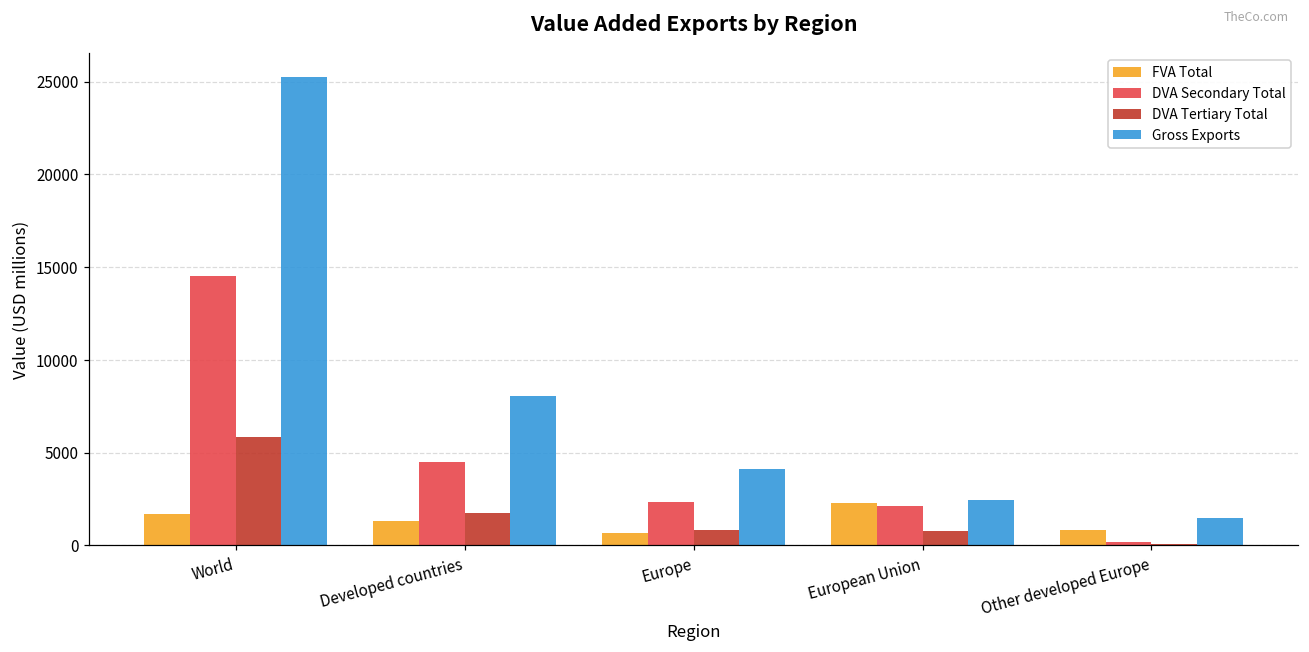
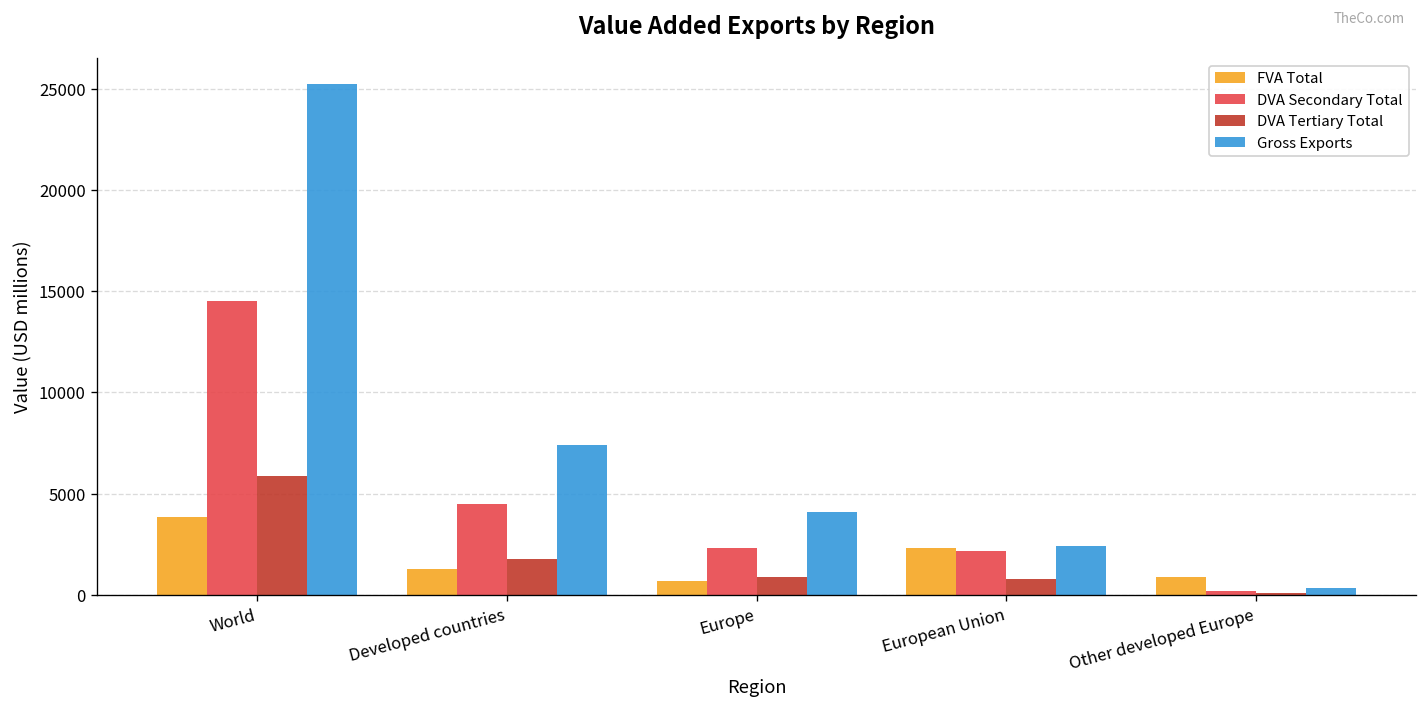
FVA Total, World: 1700 -> 3800
Gross Exports, Developed countries: 8000 -> 7400
Gross Exports, Other developed Europe: 1500 -> 300
